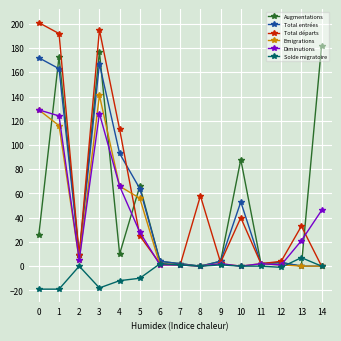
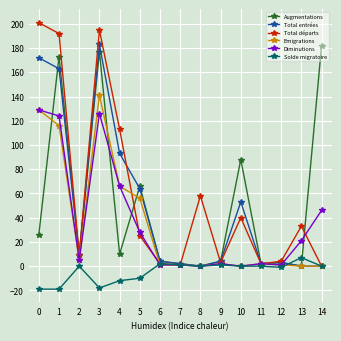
Total entrées, 3: 167 -> 183
